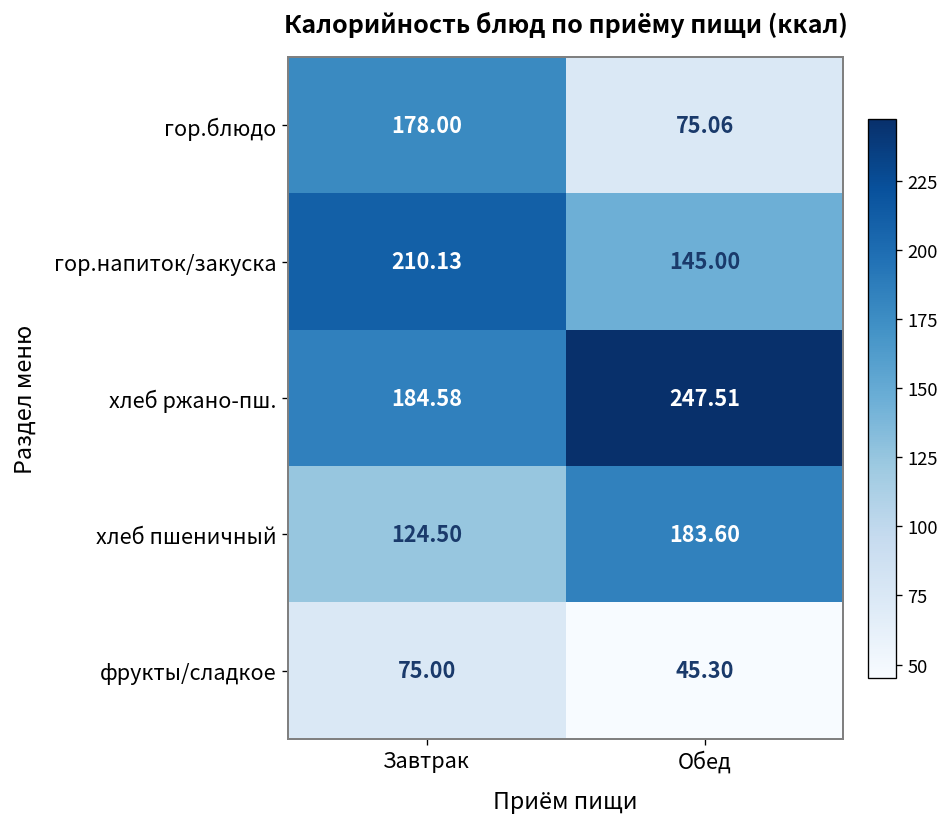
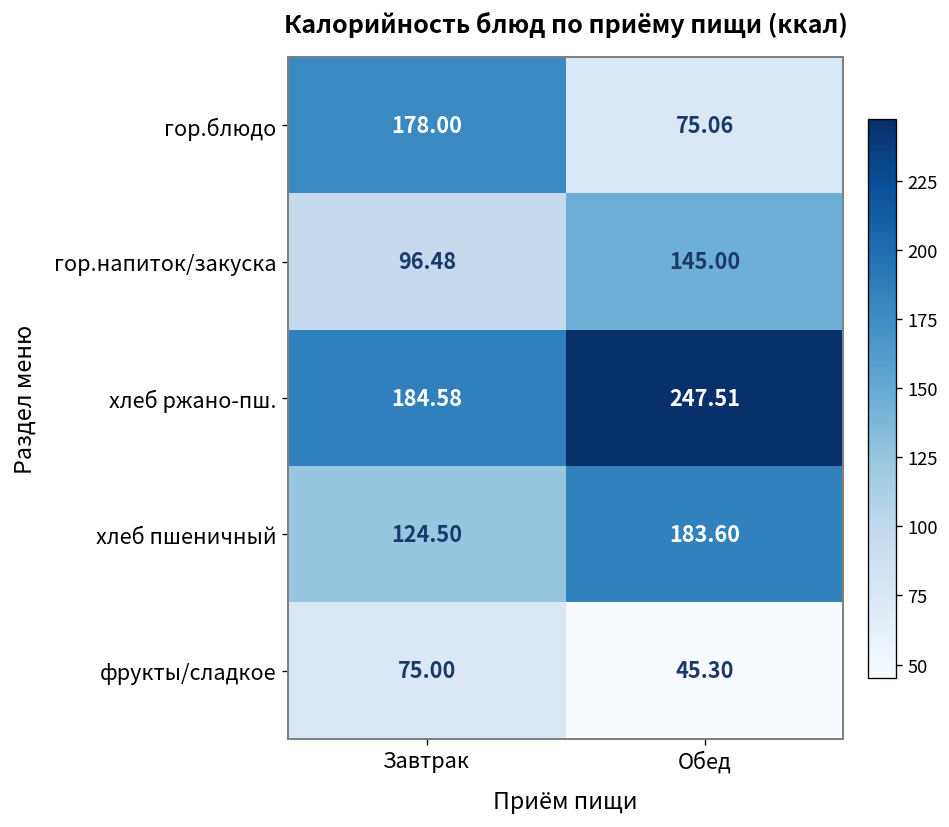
гор.напиток/закуска, Завтрак: 210.13 -> 96.48
